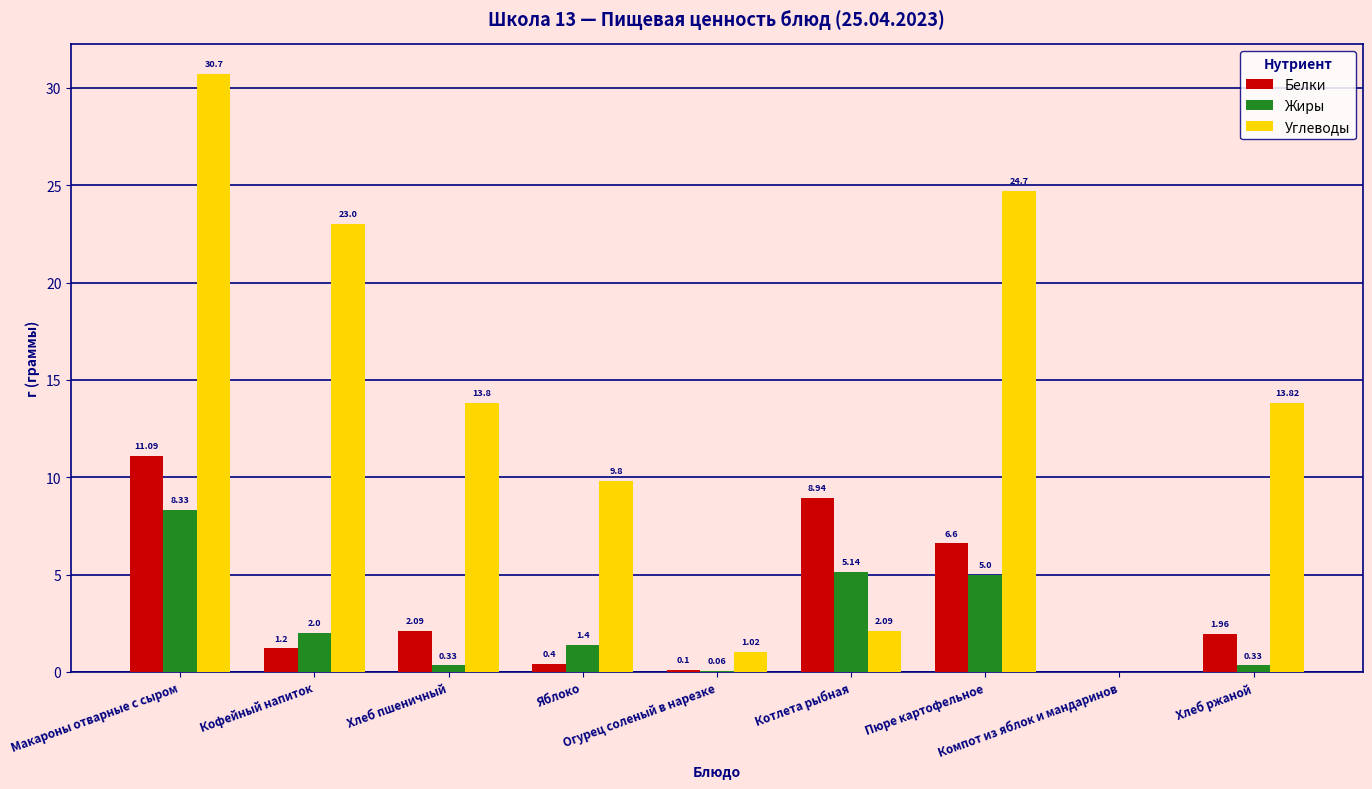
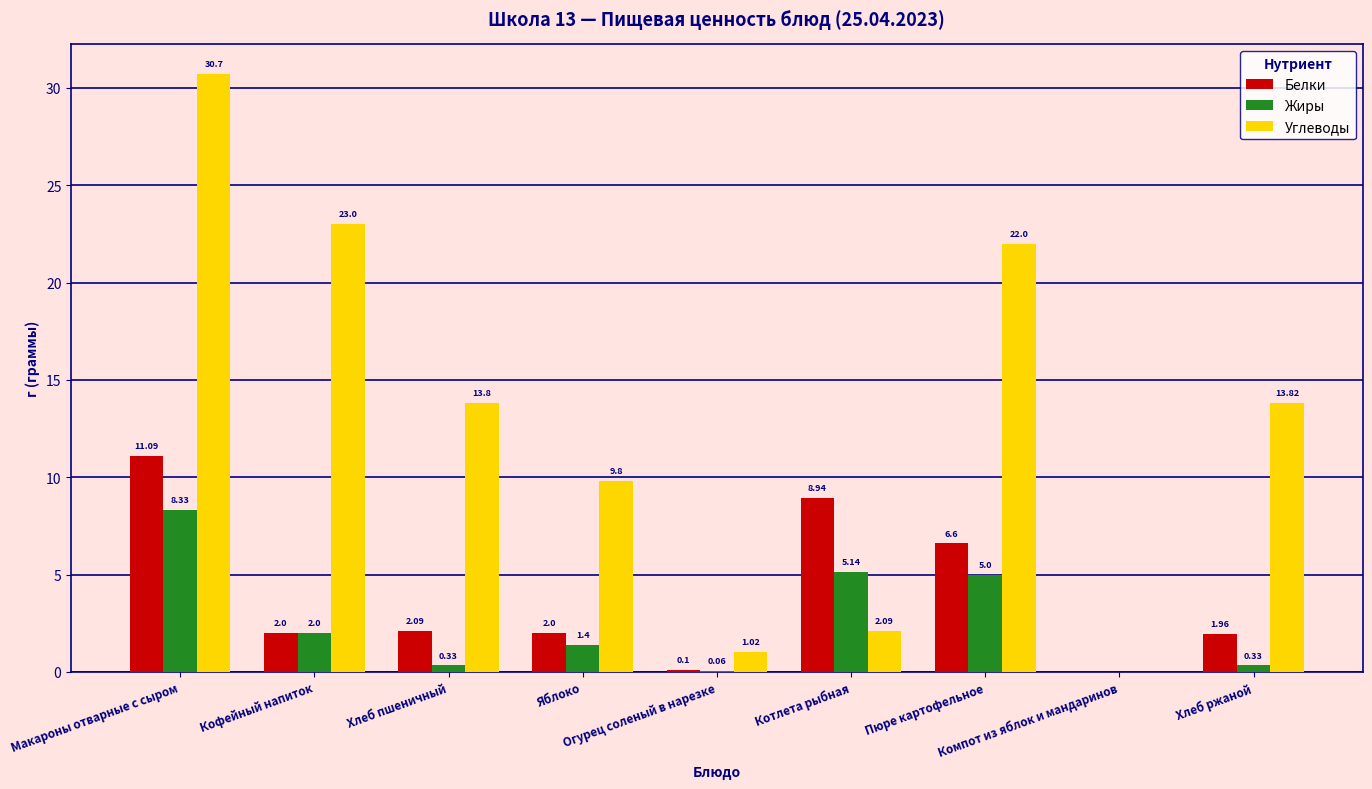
Белки, Кофейный напиток: 1.2 -> 2.0
Белки, Яблоко: 0.4 -> 2.0
Углеводы, Пюре картофельное: 24.7 -> 22.0
